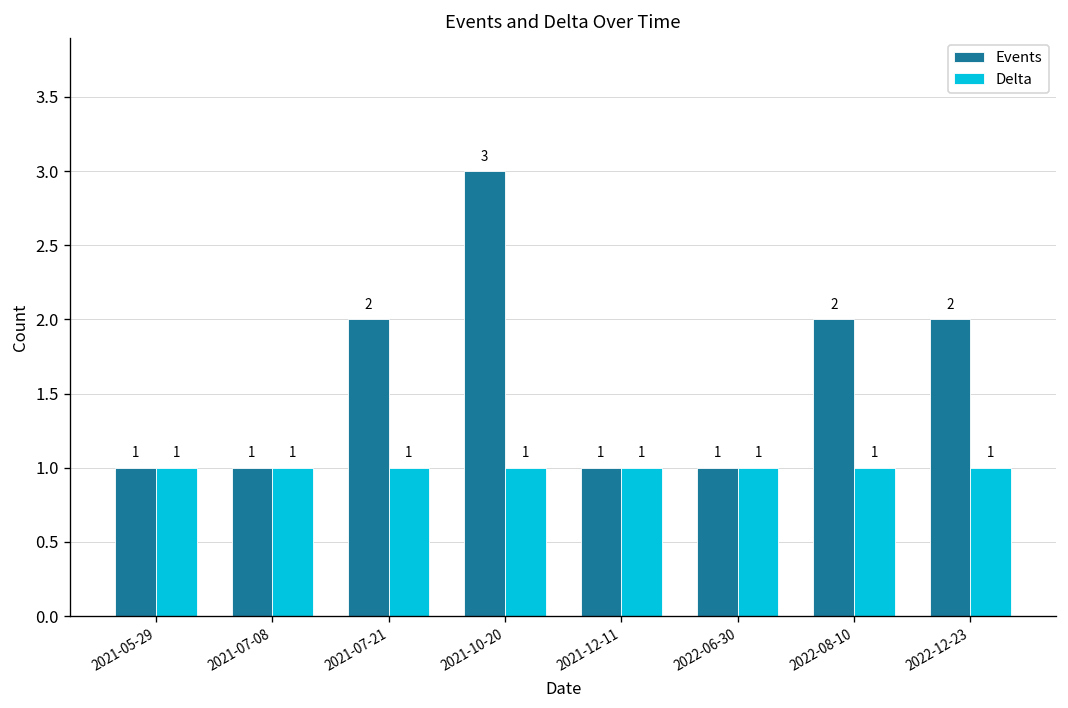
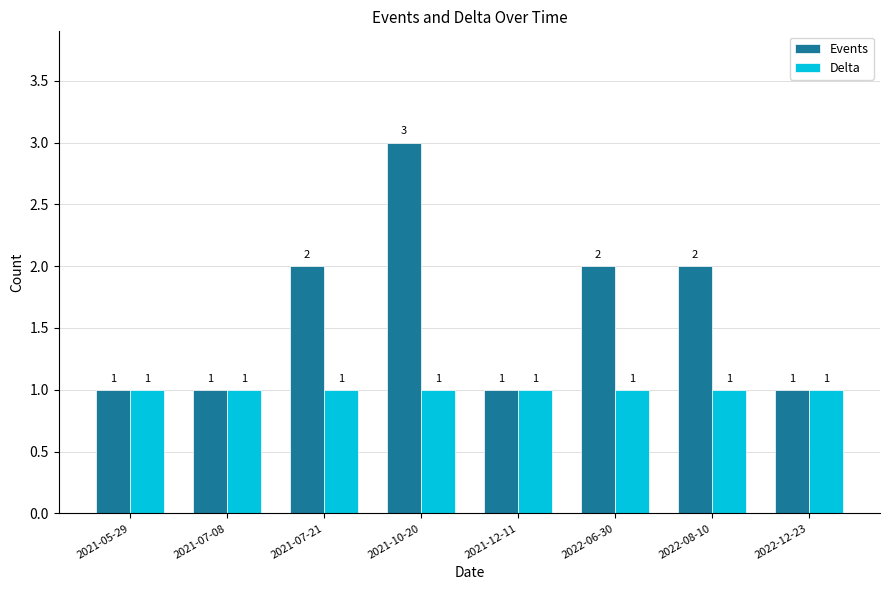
Events, 2022-06-30: 1 -> 2
Events, 2022-12-23: 2 -> 1
